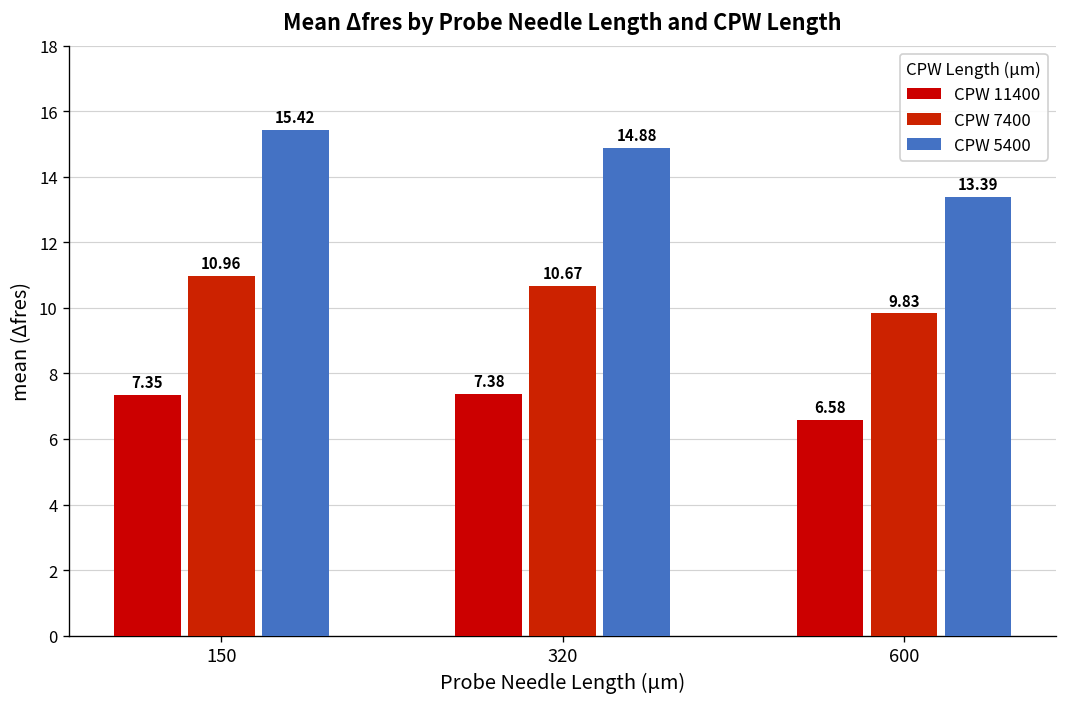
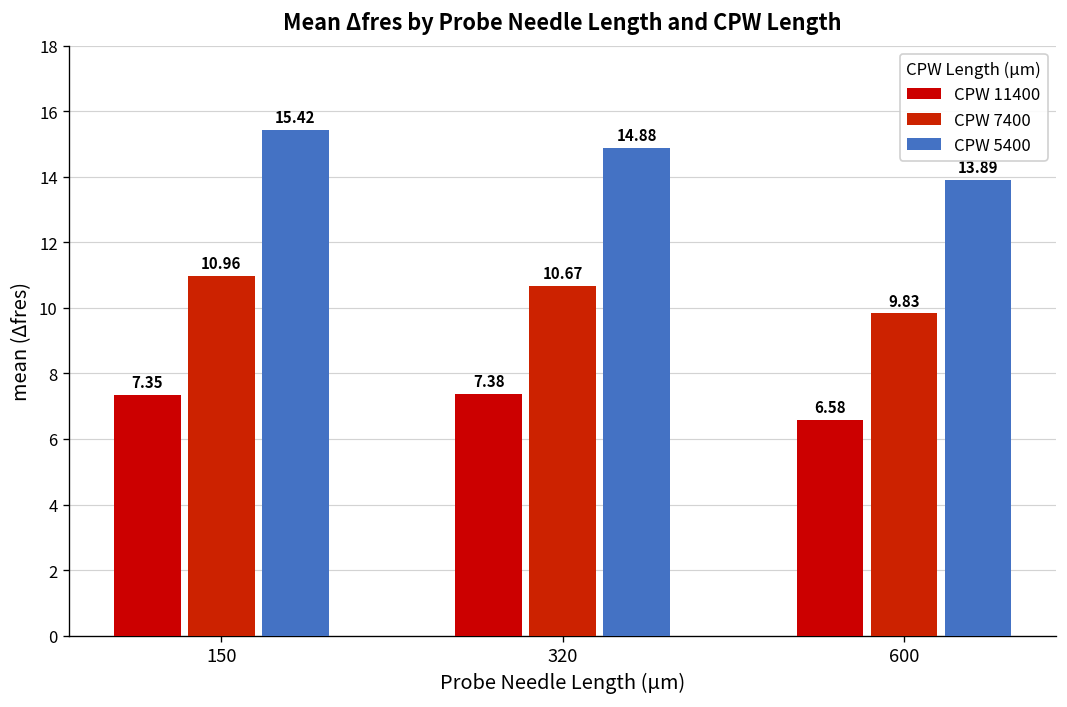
CPW 5400, 600: 13.39 -> 13.89
